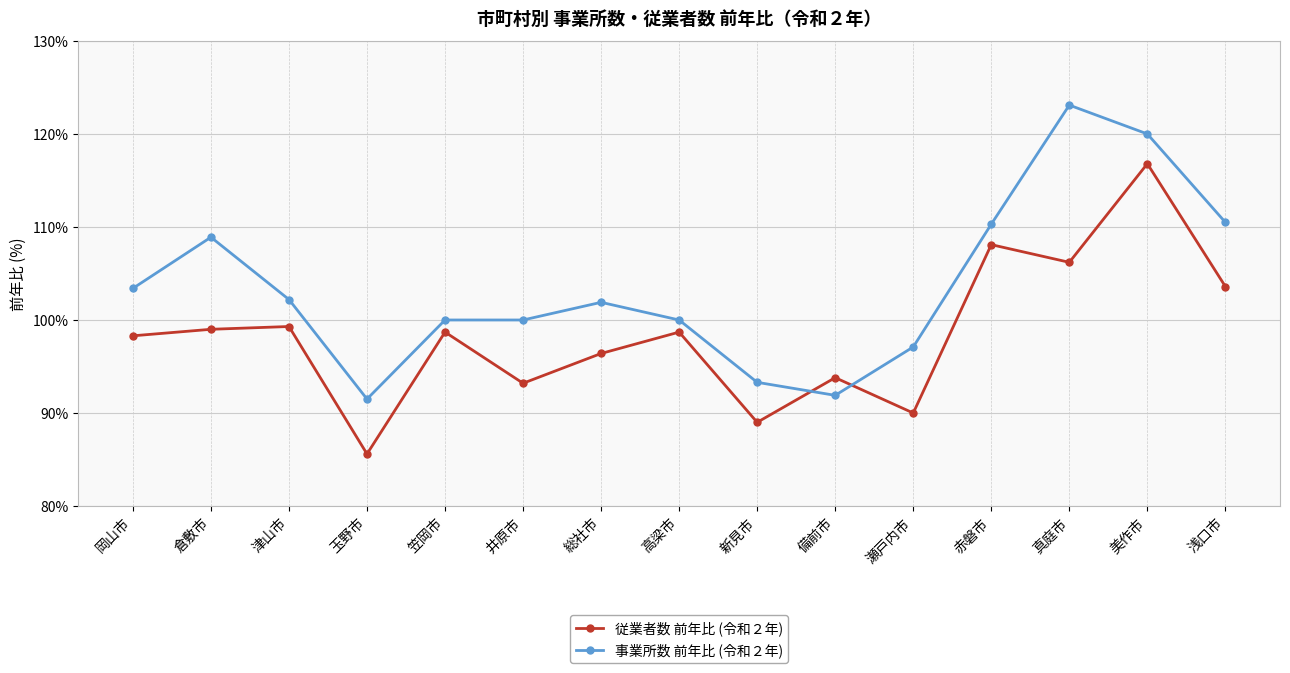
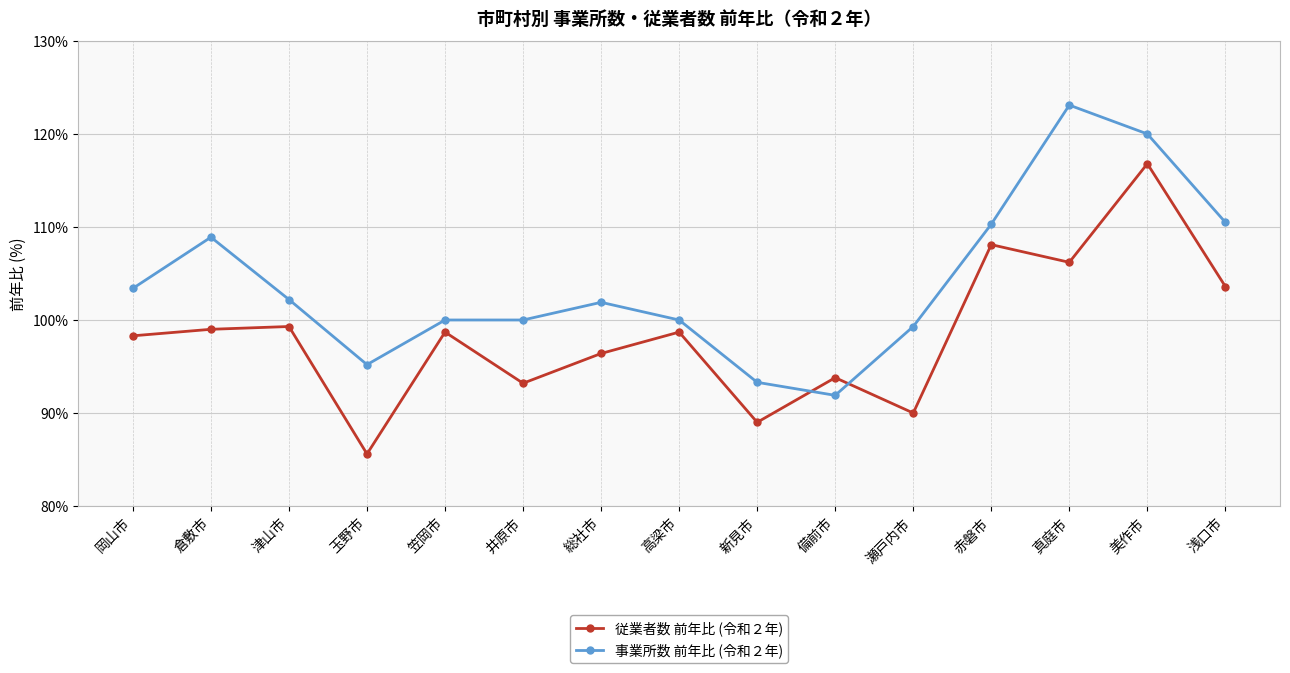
事業所数 前年比 (令和２年), 玉野市: 92% -> 95%
事業所数 前年比 (令和２年), 瀬戸内市: 97% -> 99%
